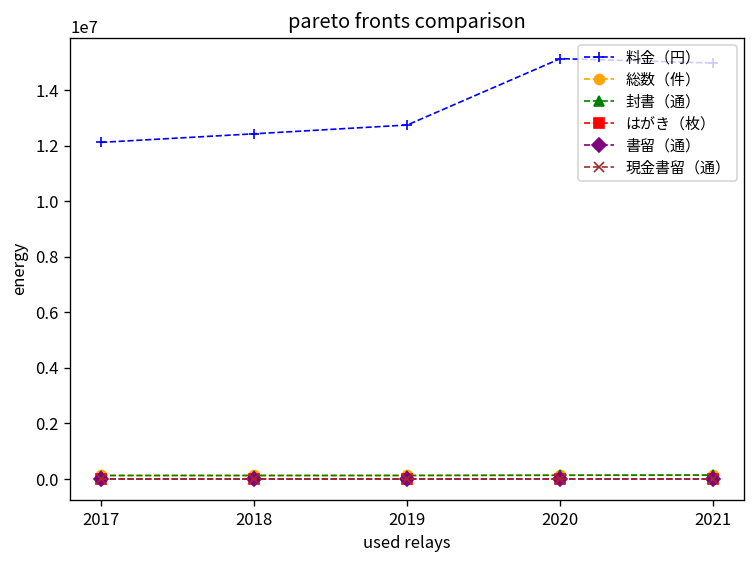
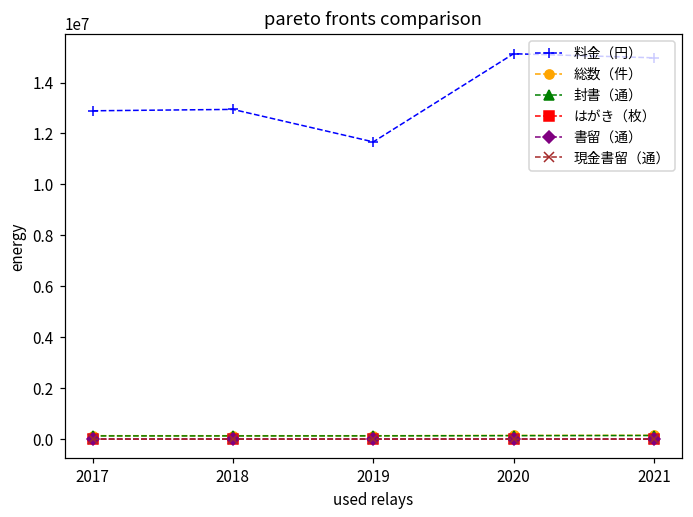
料金（円）, 2017: 12100000 -> 12900000
料金（円）, 2018: 12400000 -> 12900000
料金（円）, 2019: 12700000 -> 11700000
